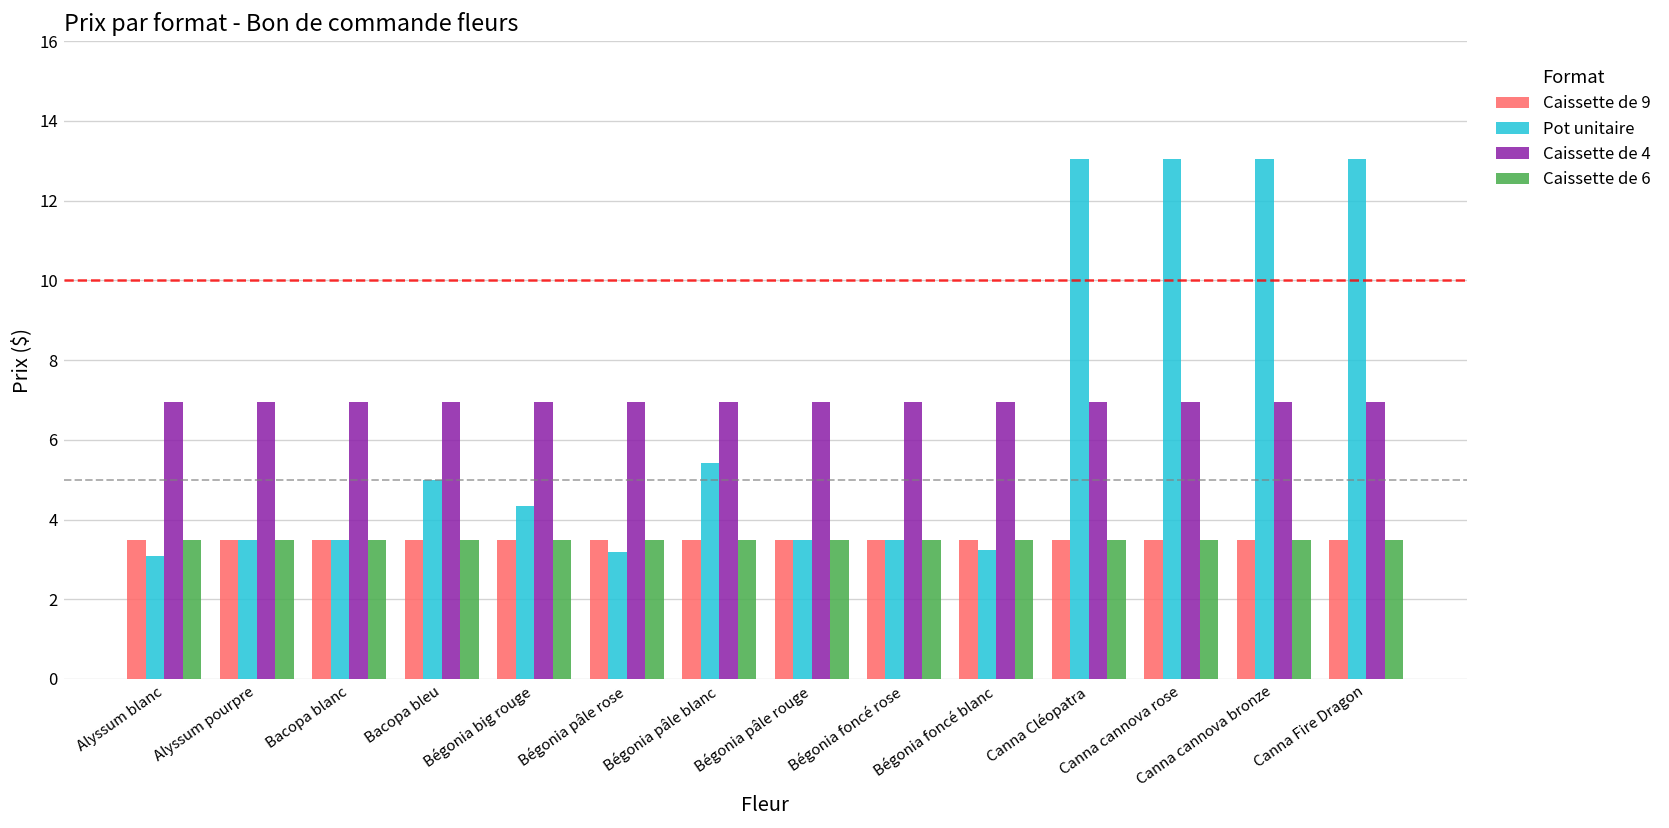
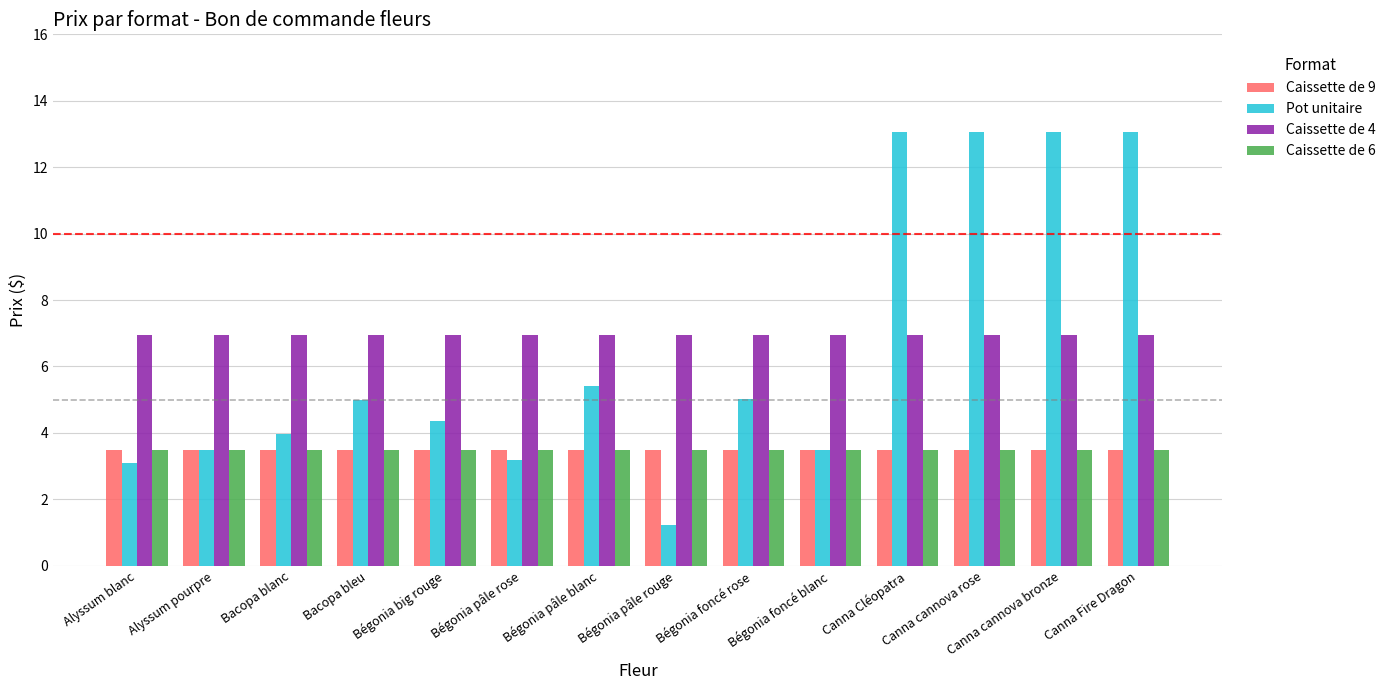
Pot unitaire, Bacopa blanc: 3.5 -> 4.0
Pot unitaire, Bégonia pâle rouge: 3.5 -> 1.2
Pot unitaire, Bégonia foncé rose: 3.5 -> 5.0
Pot unitaire, Bégonia foncé blanc: 3.2 -> 3.5
